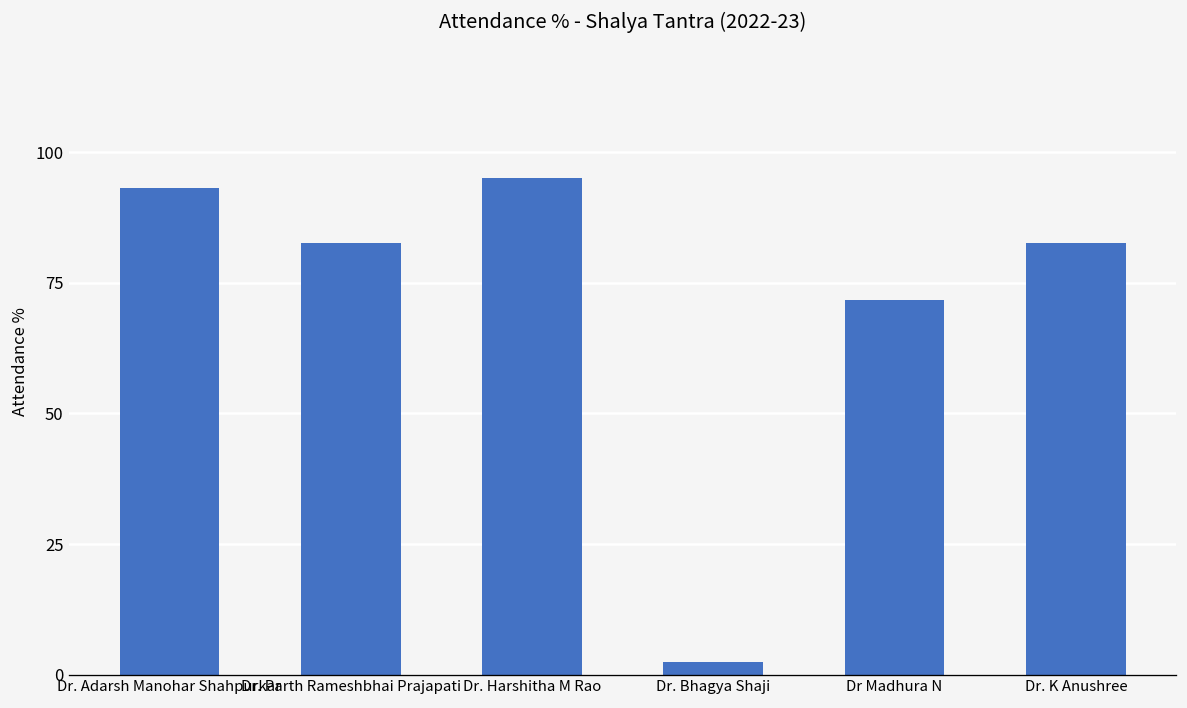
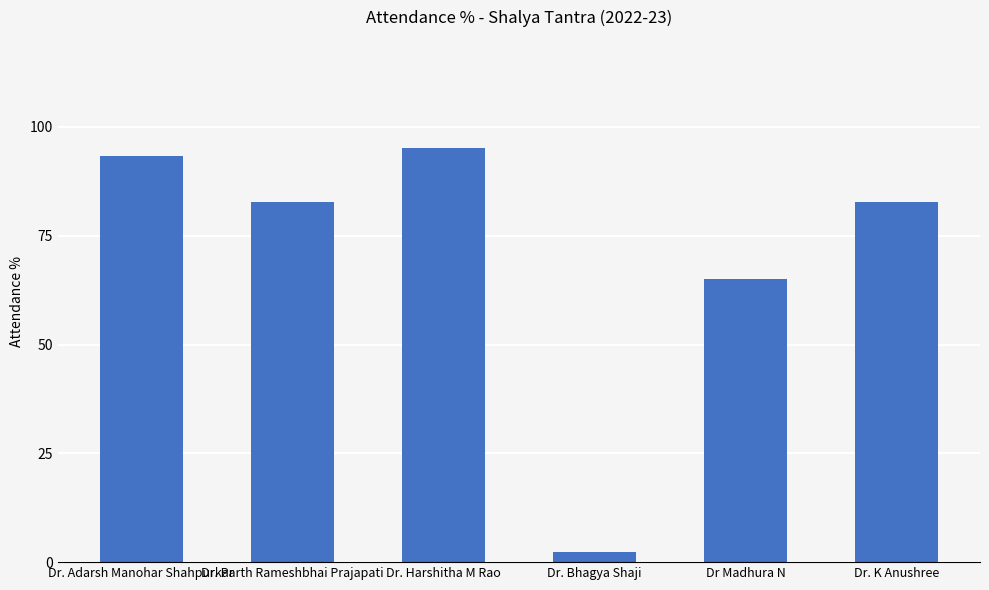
Dr Madhura N: 72 -> 65
